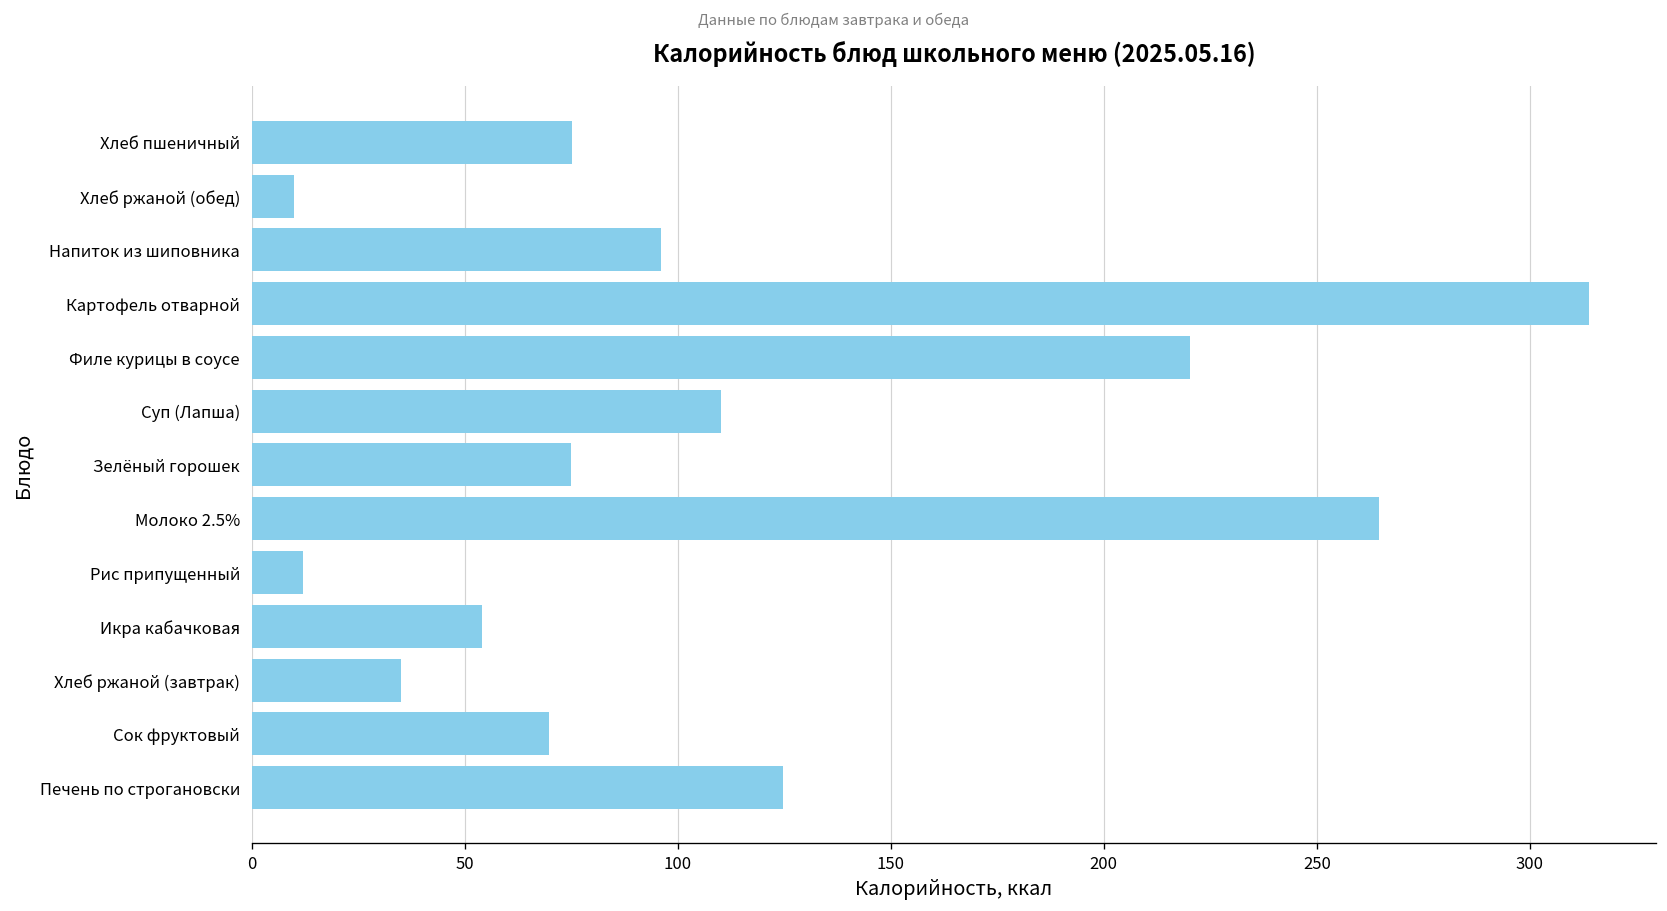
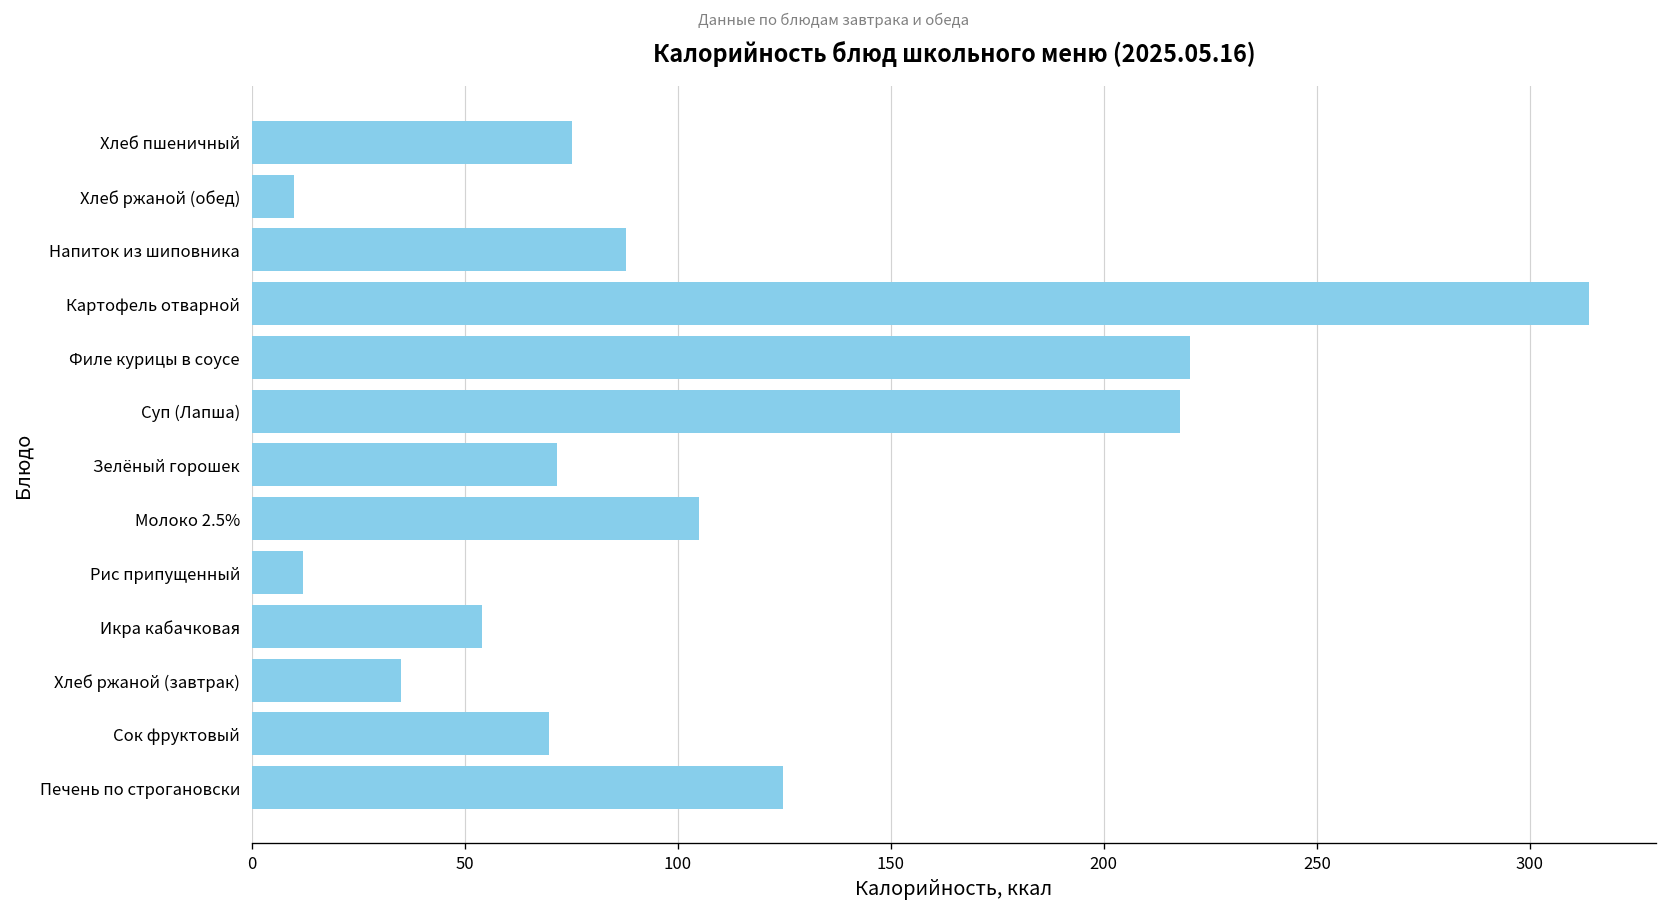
Напиток из шиповника: 96 -> 88
Суп (Лапша): 110 -> 218
Зелёный горошек: 75 -> 72
Молоко 2.5%: 265 -> 105
